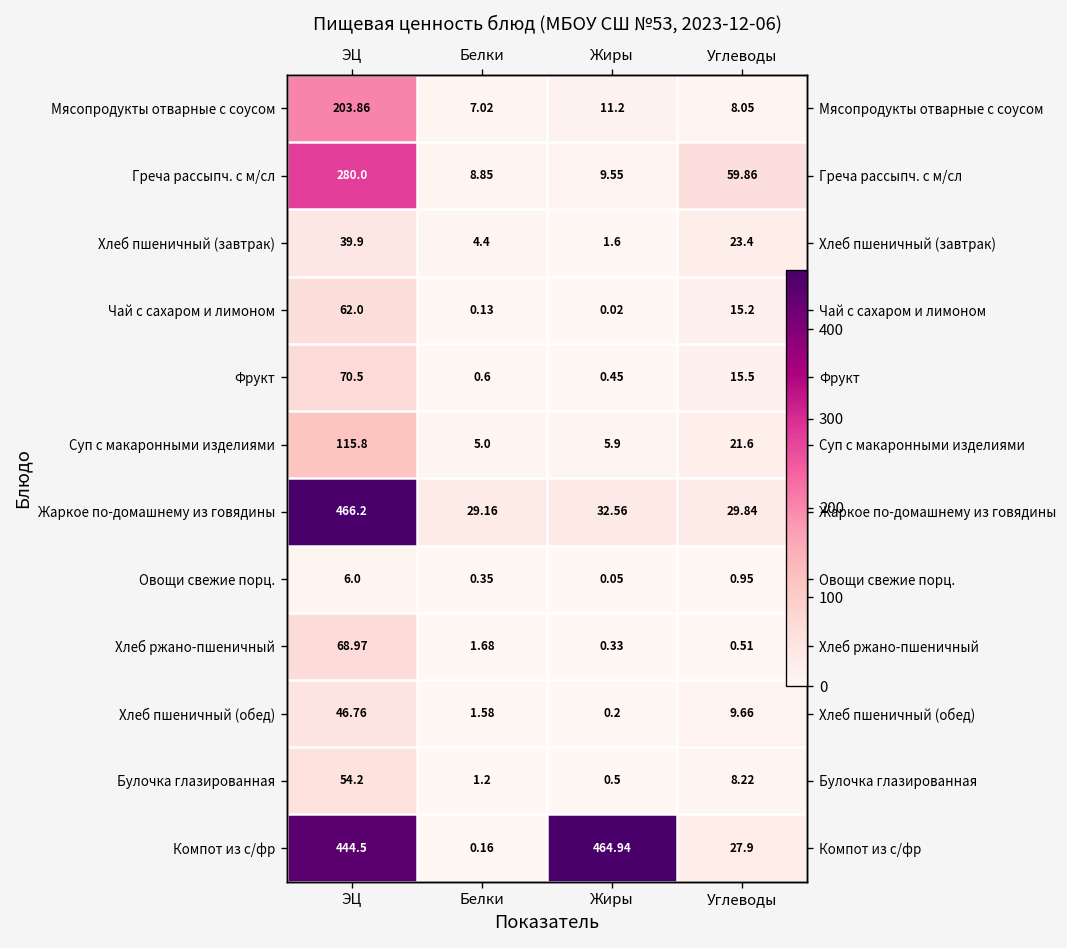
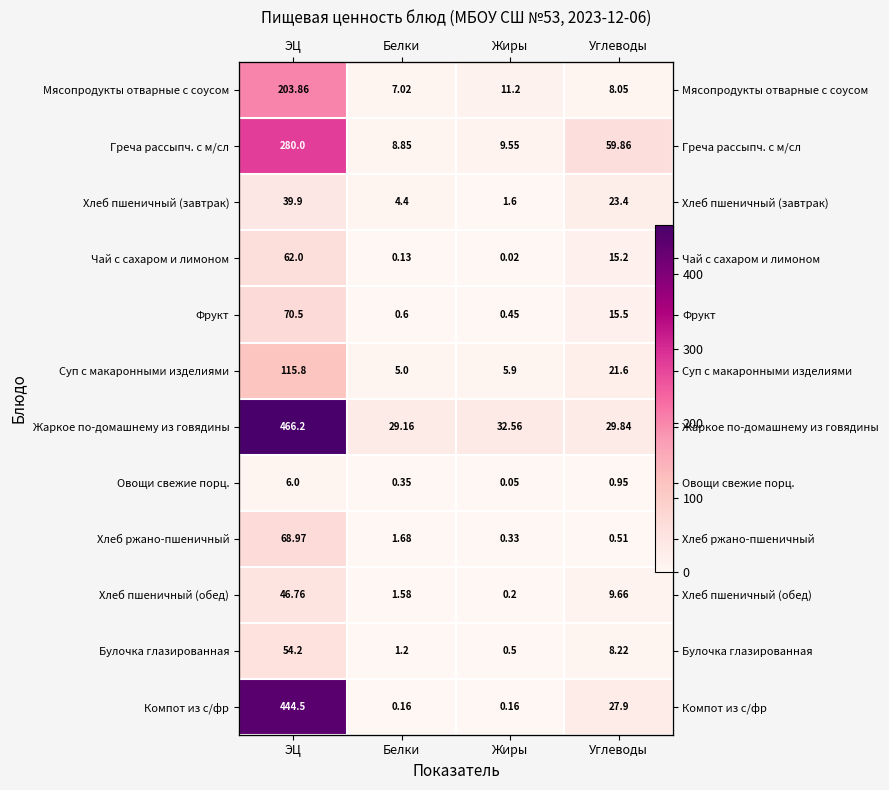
Компот из с/фр, Жиры: 464.94 -> 0.16
